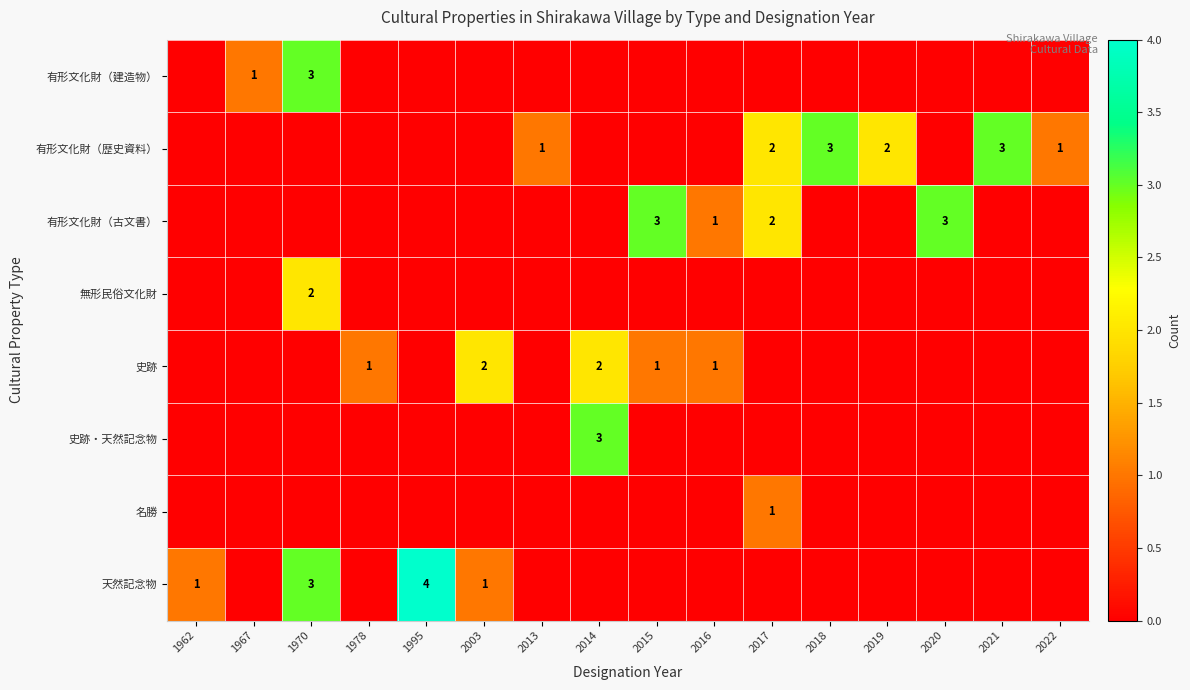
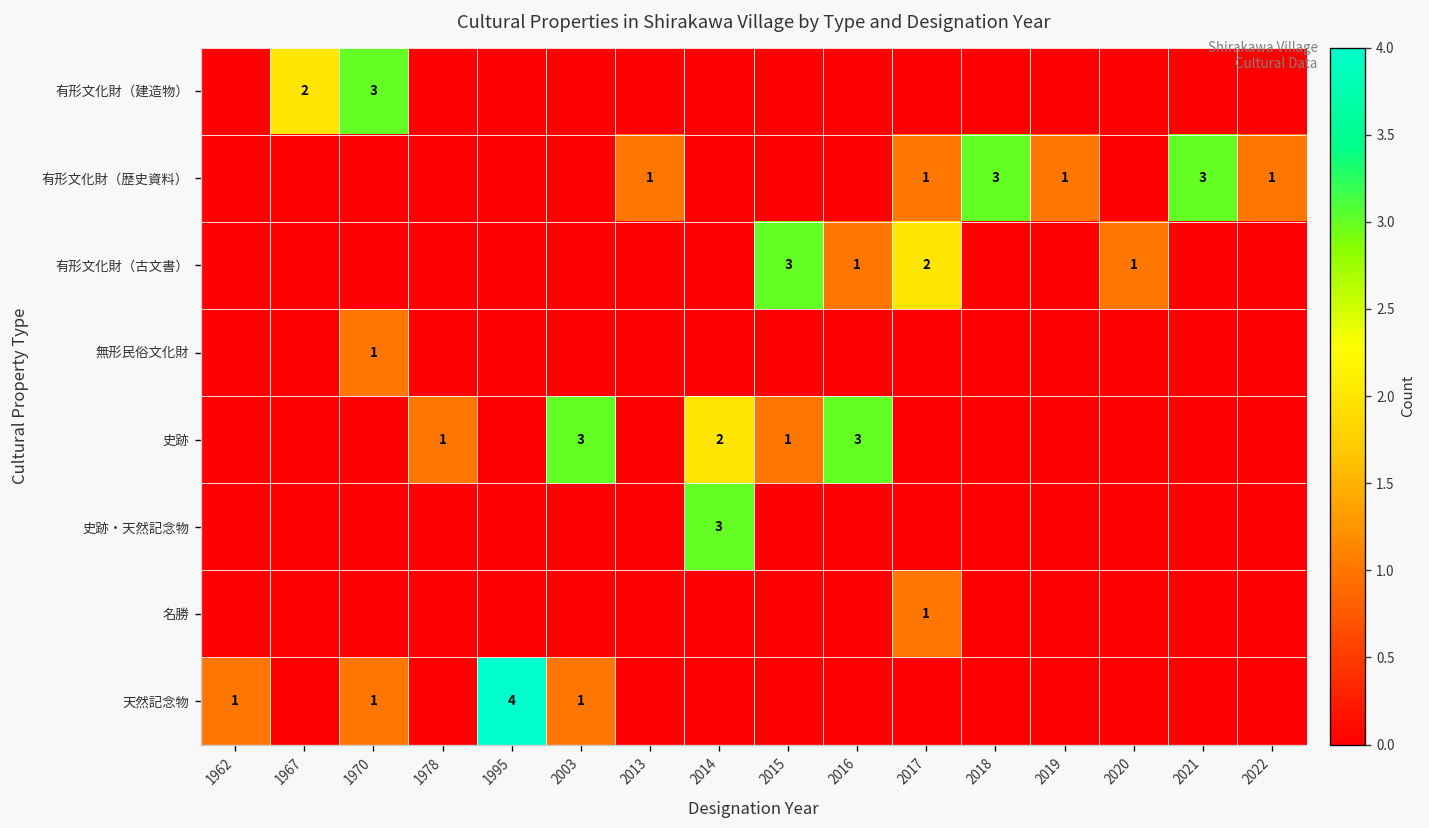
有形文化財（建造物）, 1967: 1 -> 2
有形文化財（歴史資料）, 2017: 2 -> 1
有形文化財（歴史資料）, 2019: 2 -> 1
有形文化財（古文書）, 2020: 3 -> 1
無形民俗文化財, 1970: 2 -> 1
史跡, 2003: 2 -> 3
史跡, 2016: 1 -> 3
天然記念物, 1970: 3 -> 1
